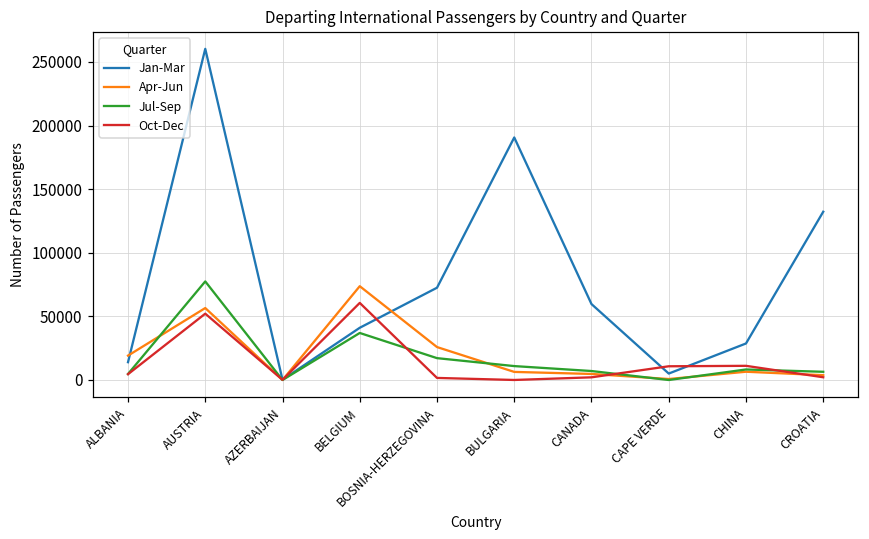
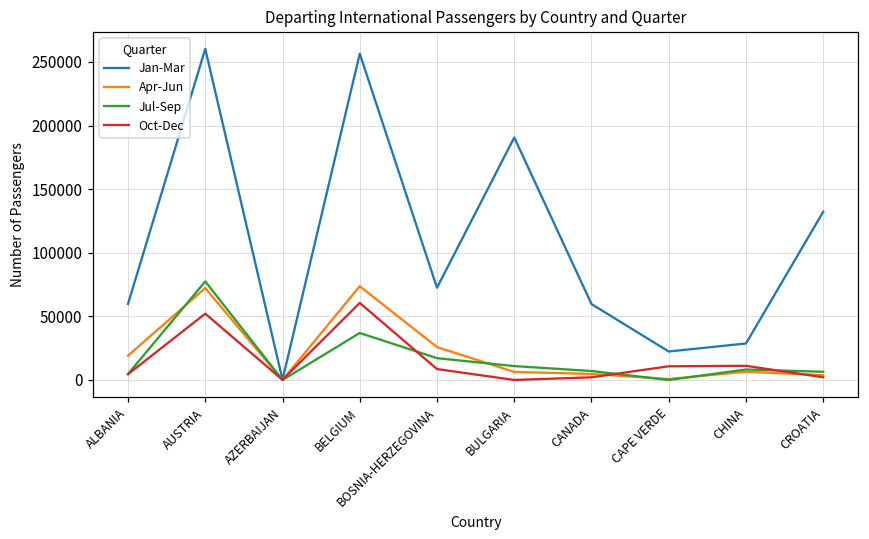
Jan-Mar, ALBANIA: 14000 -> 60000
Apr-Jun, AUSTRIA: 57000 -> 72000
Jan-Mar, BELGIUM: 41000 -> 257000
Oct-Dec, BOSNIA-HERZEGOVINA: 2000 -> 9000
Jan-Mar, CAPE VERDE: 5000 -> 22000
